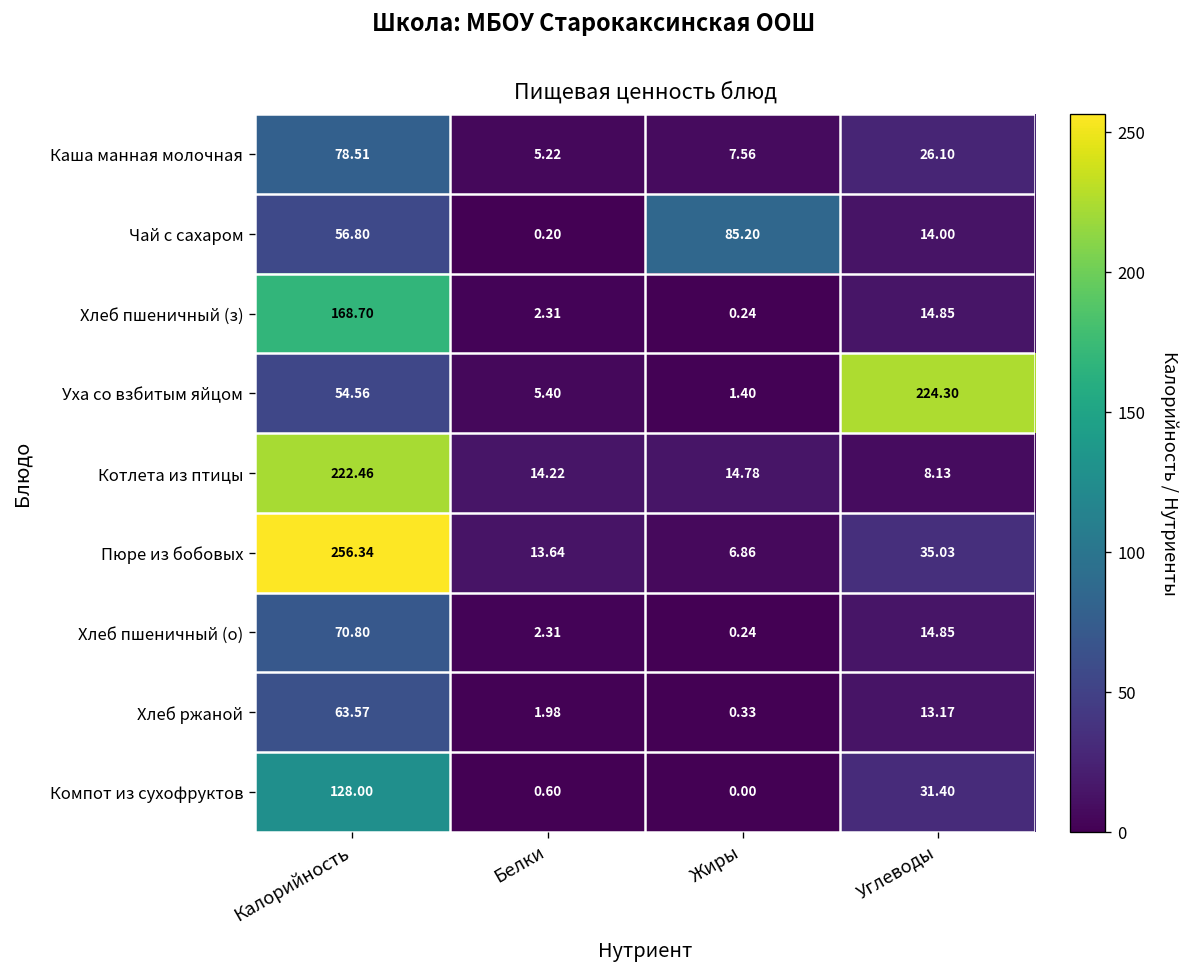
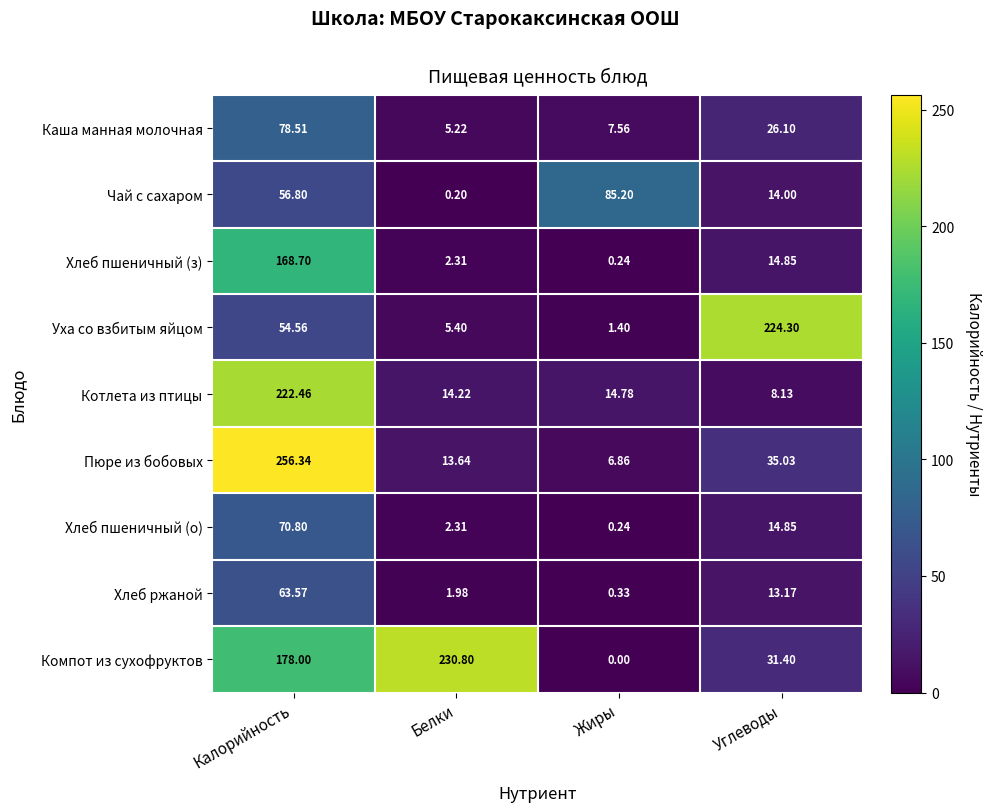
Компот из сухофруктов, Калорийность: 128.00 -> 178.00
Компот из сухофруктов, Белки: 0.60 -> 230.80
